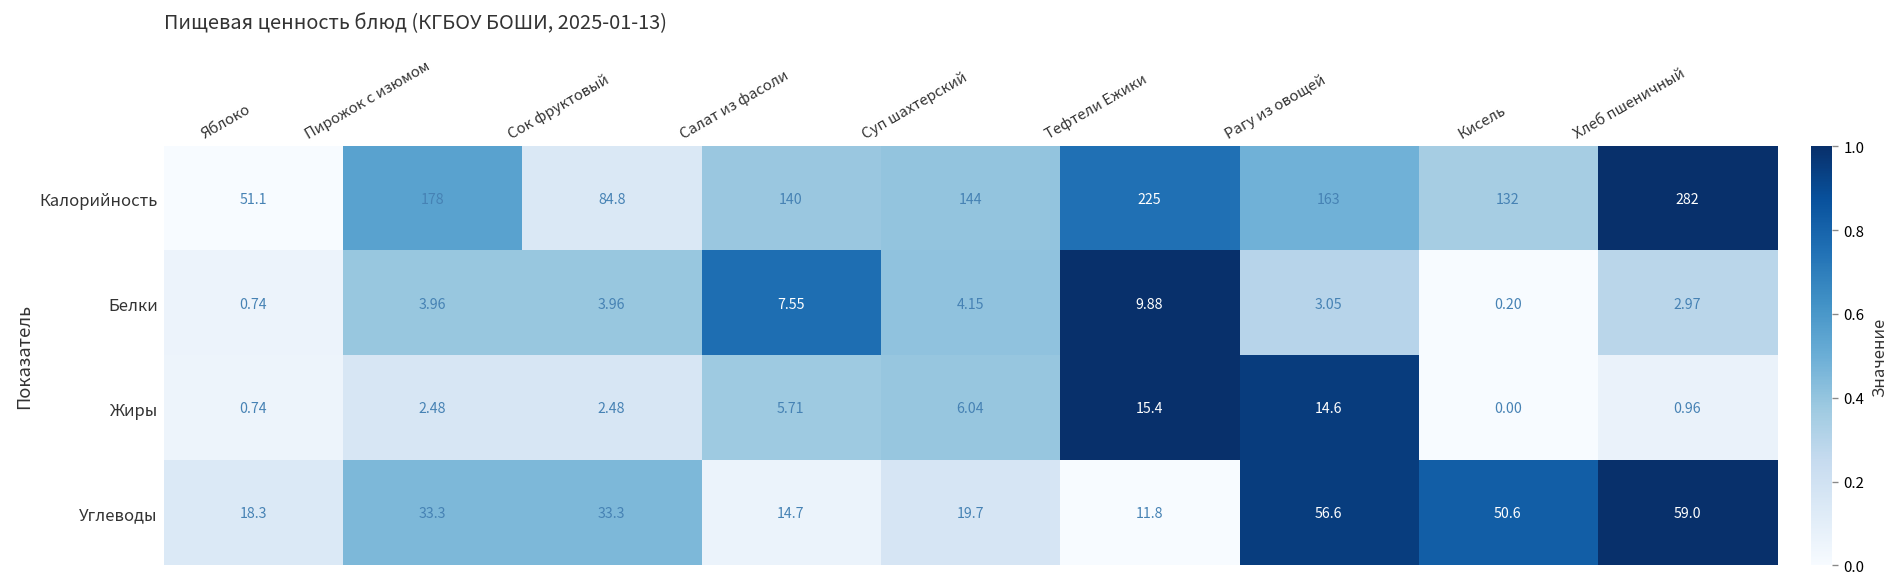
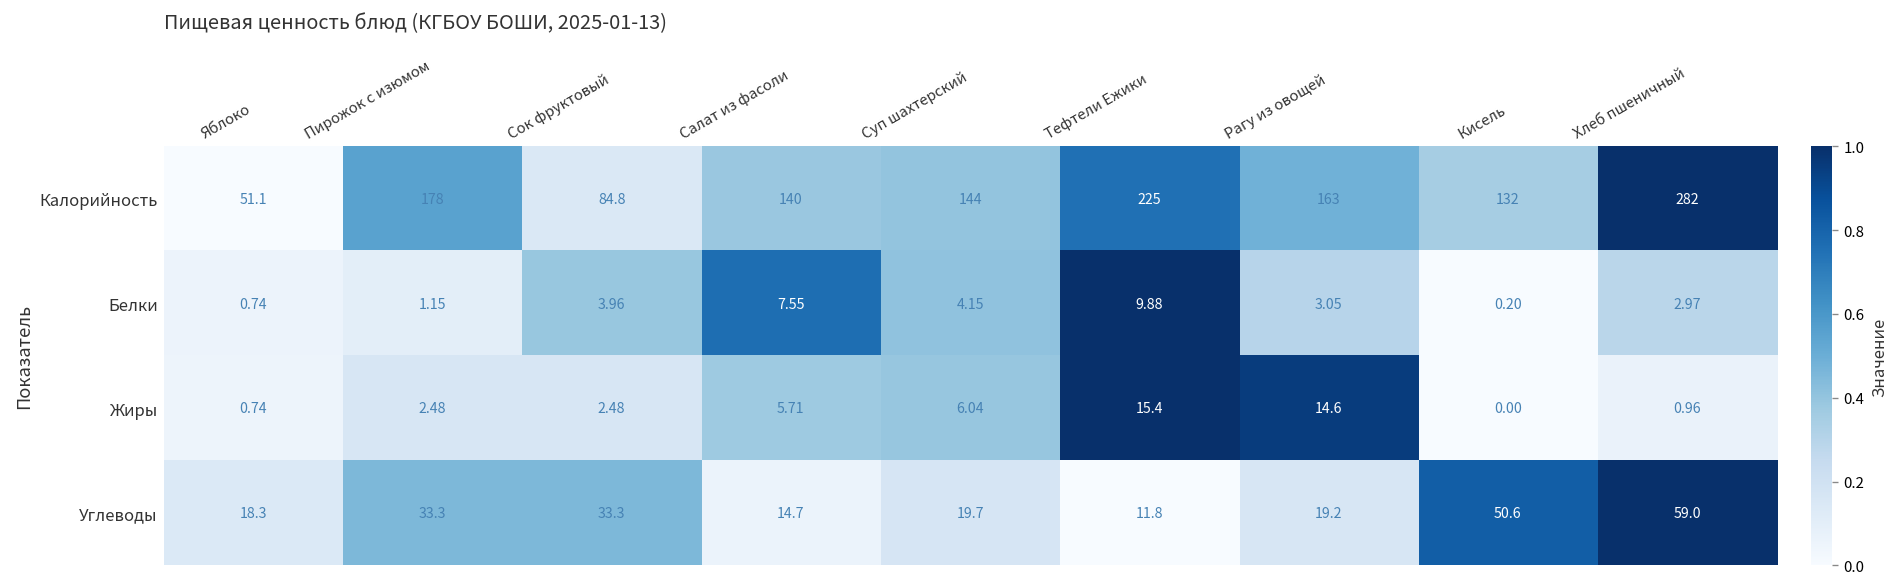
Белки, Пирожок с изюмом: 3.96 -> 1.15
Углеводы, Рагу из овощей: 56.6 -> 19.2
